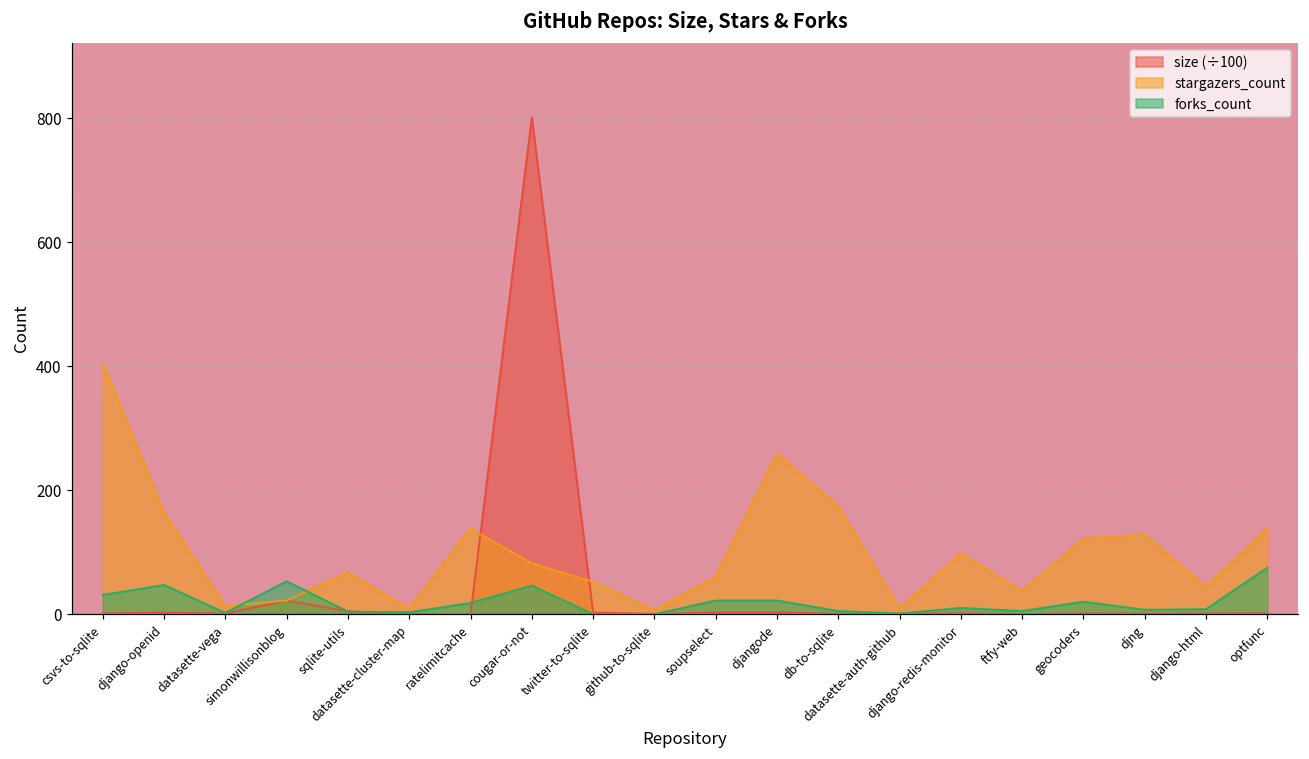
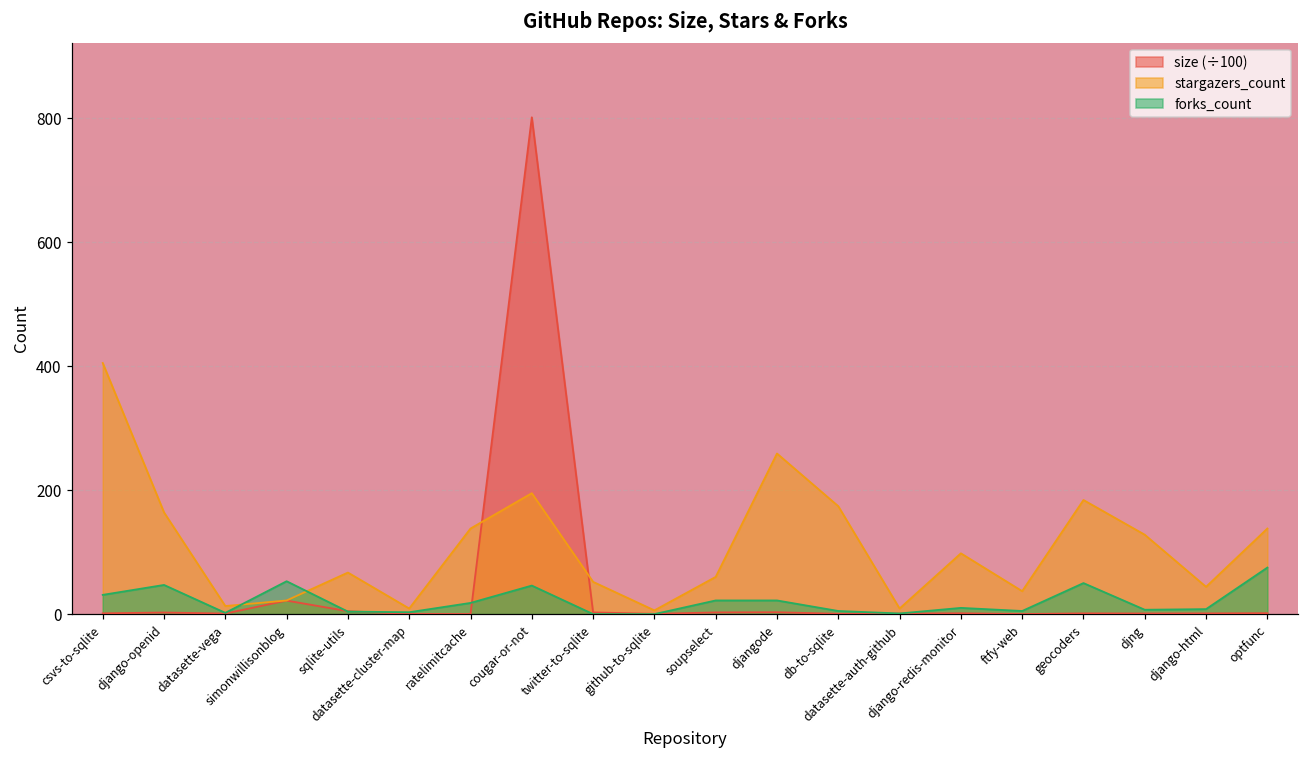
stargazers_count, cougar-or-not: 80 -> 200
stargazers_count, geocoders: 120 -> 180
forks_count, geocoders: 20 -> 50
